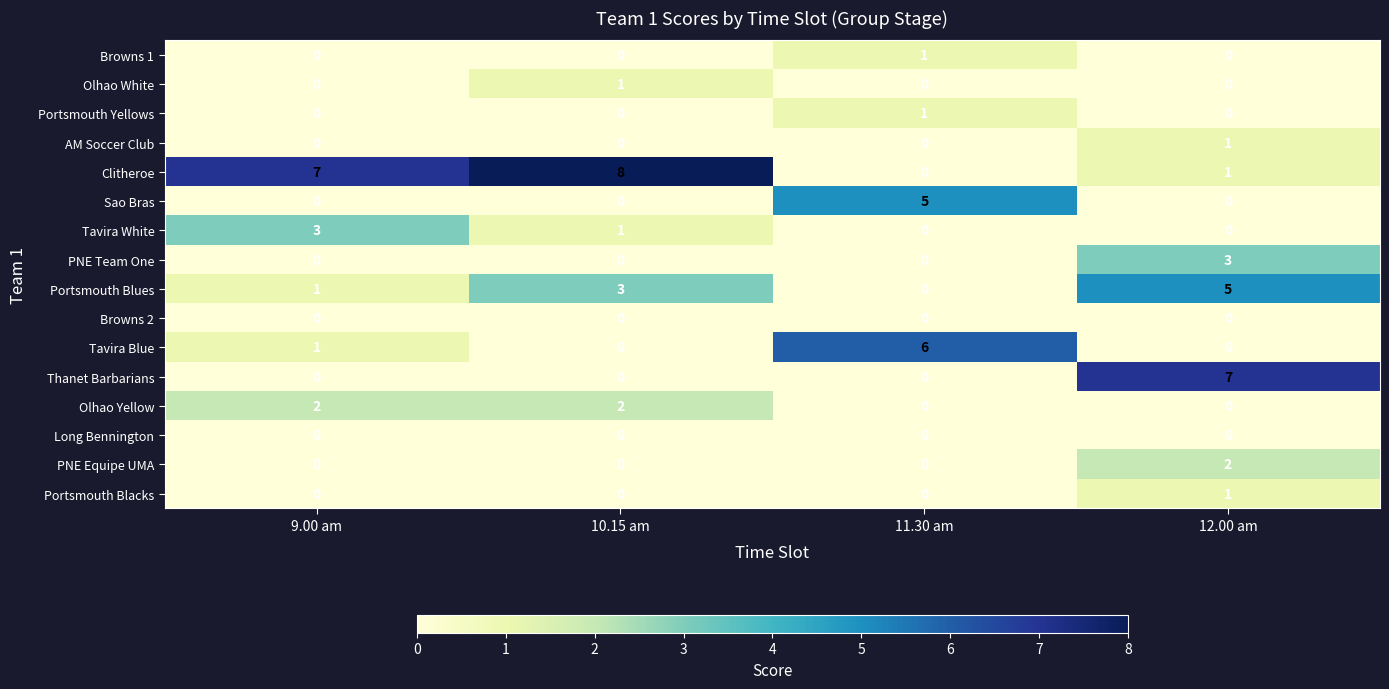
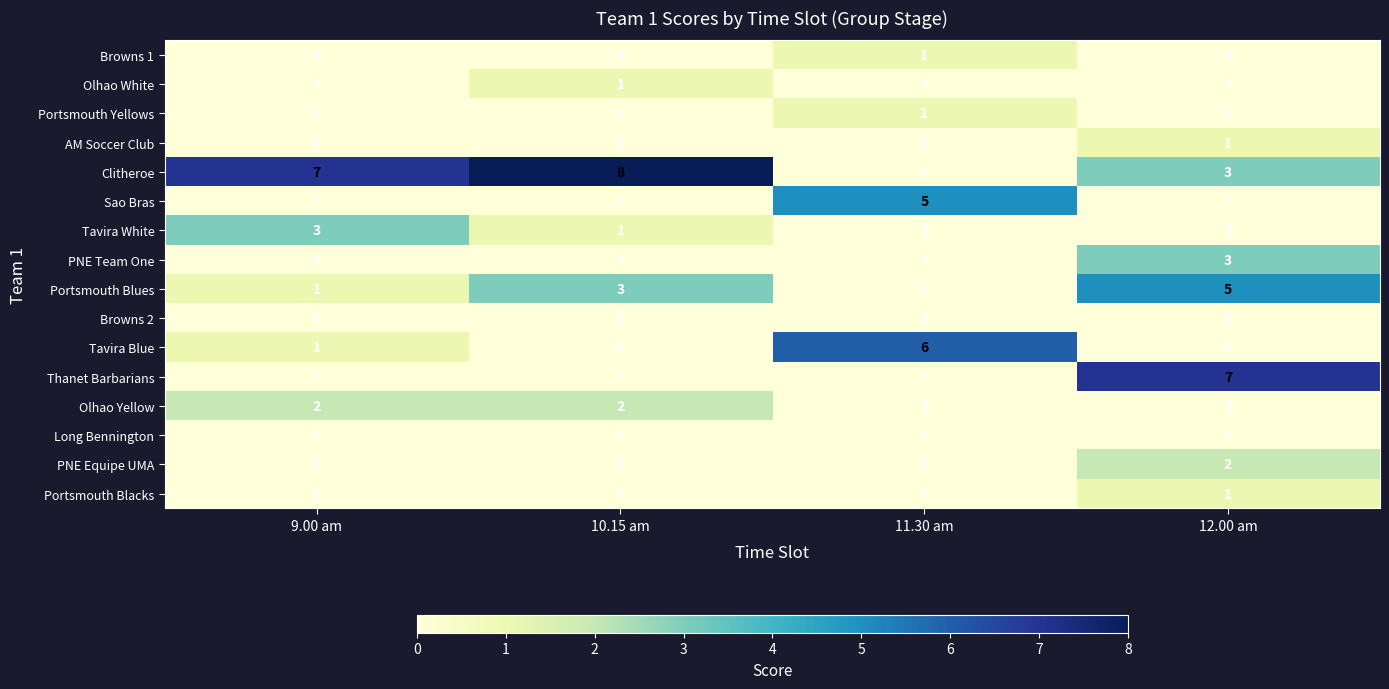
Clitheroe, 12.00 am: 1 -> 3
